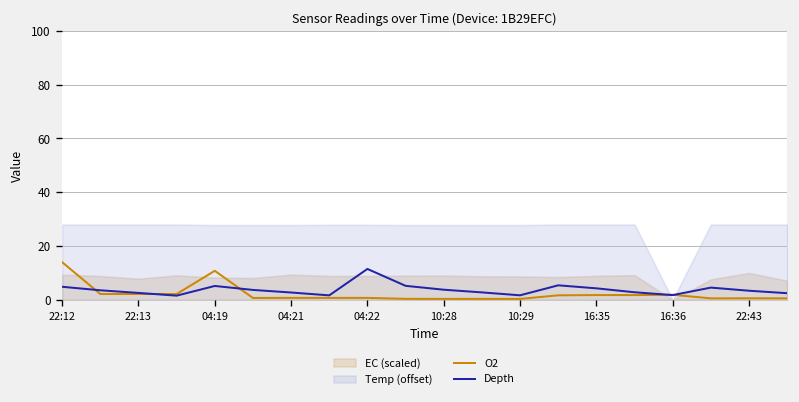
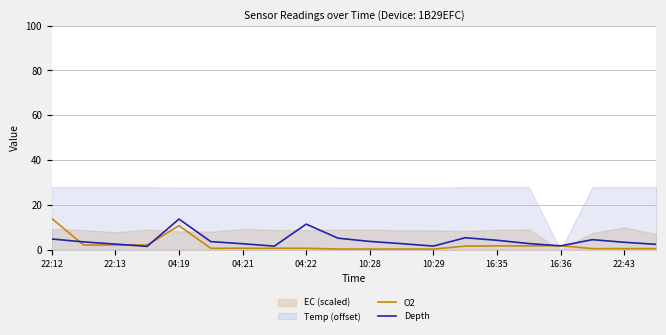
Depth, 04:19: 5 -> 14
